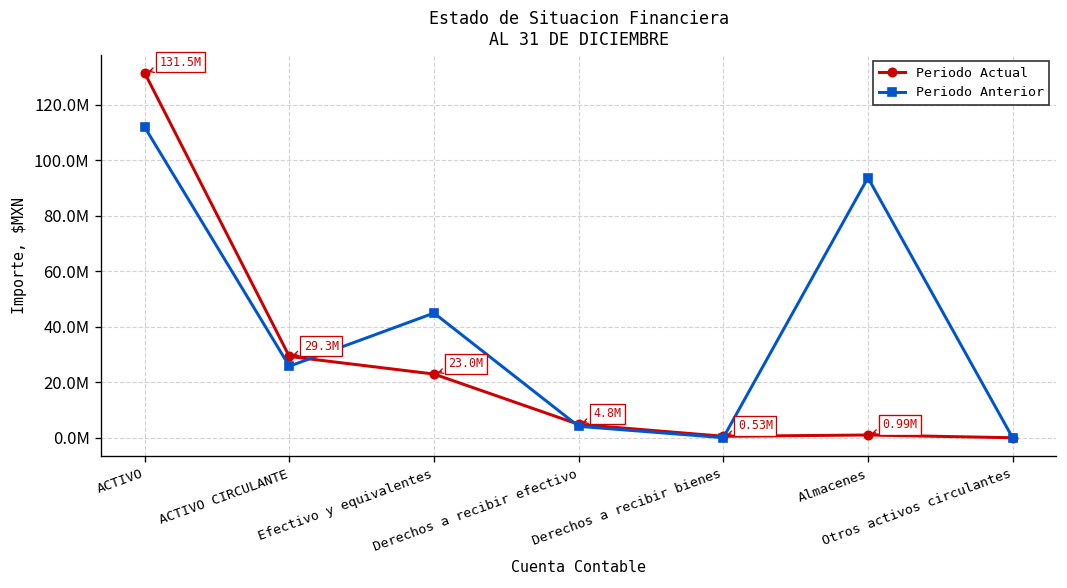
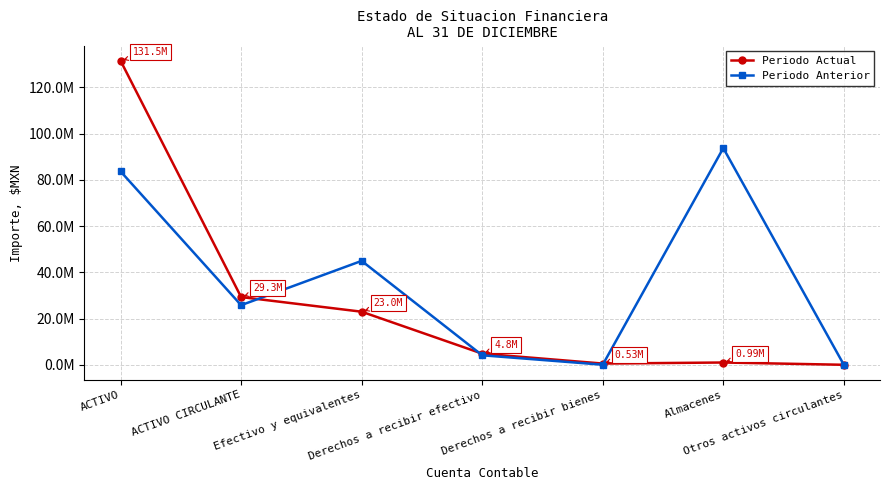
Periodo Anterior, ACTIVO: 112000000 -> 84000000
